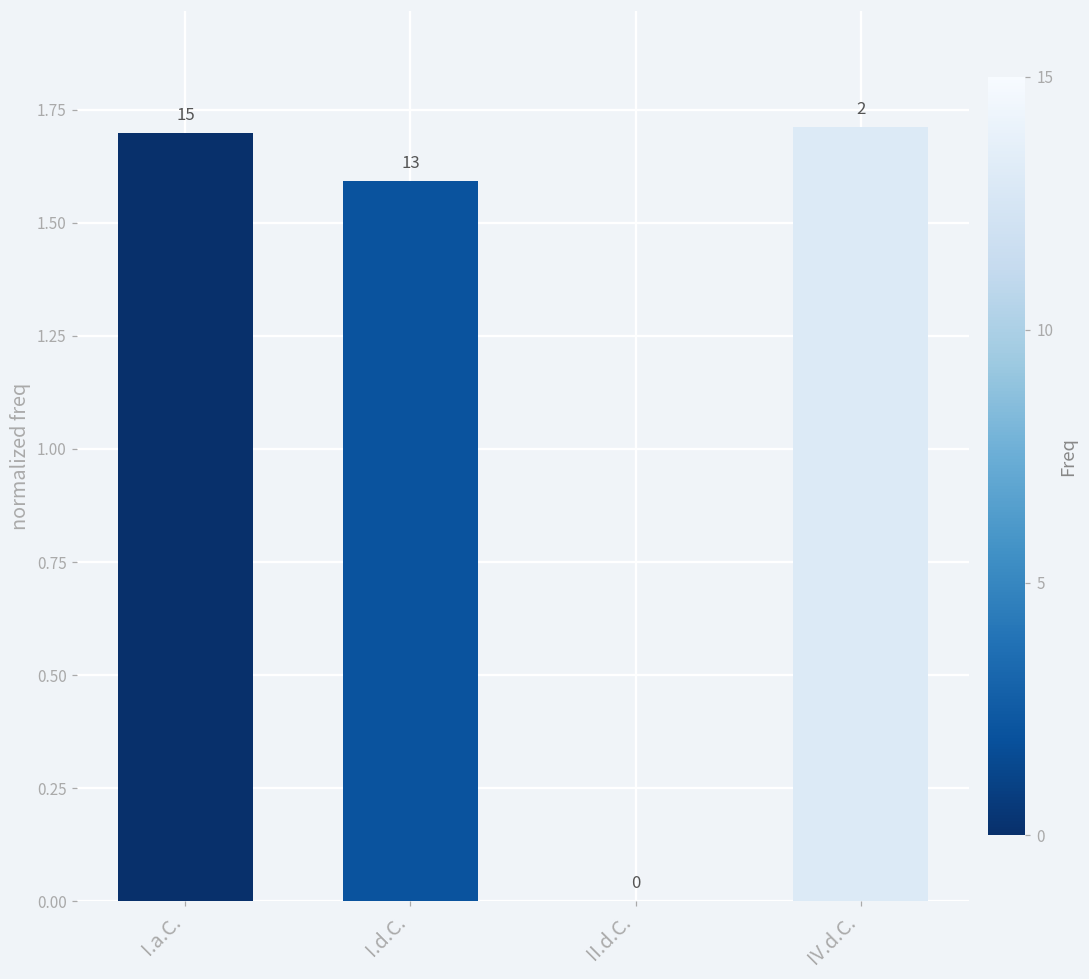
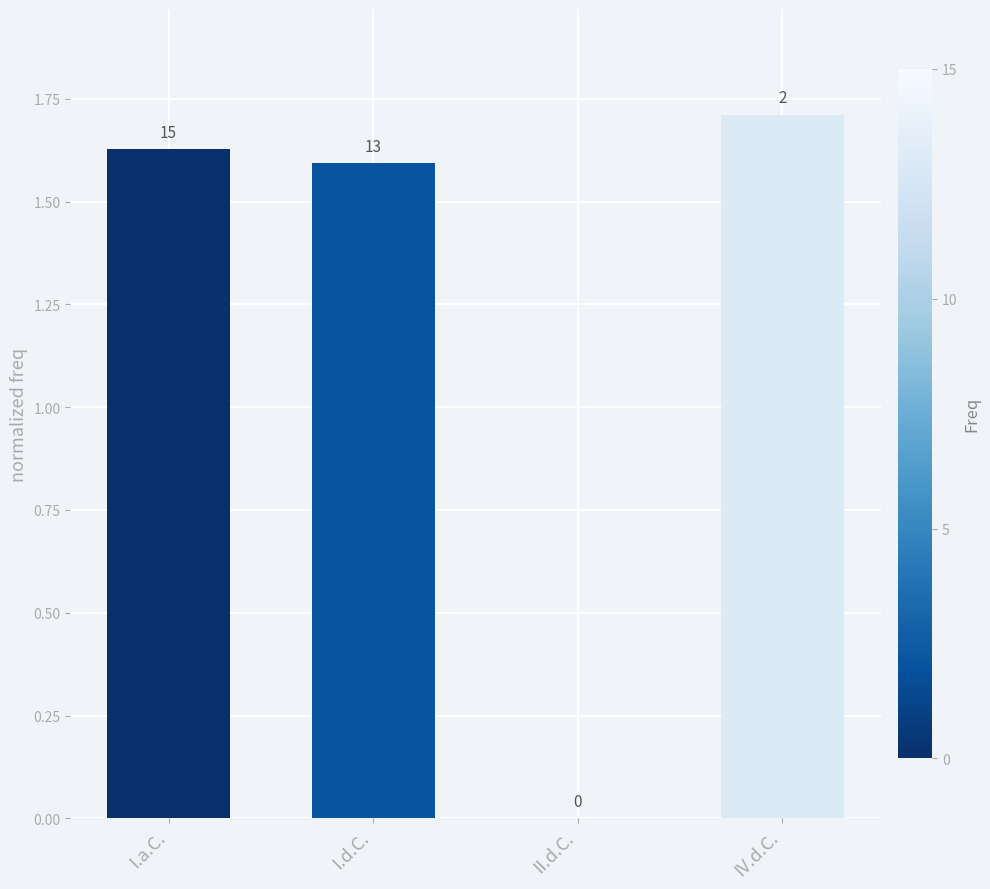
I.a.C.: 1.70 -> 1.63
